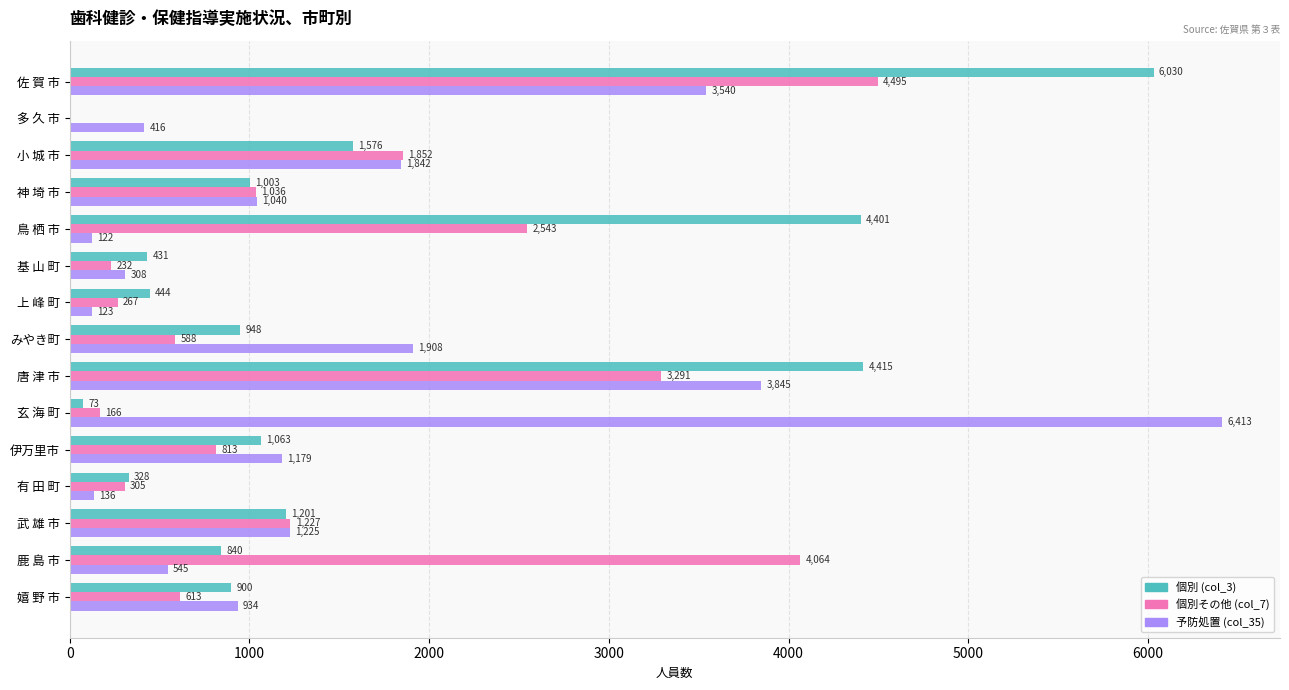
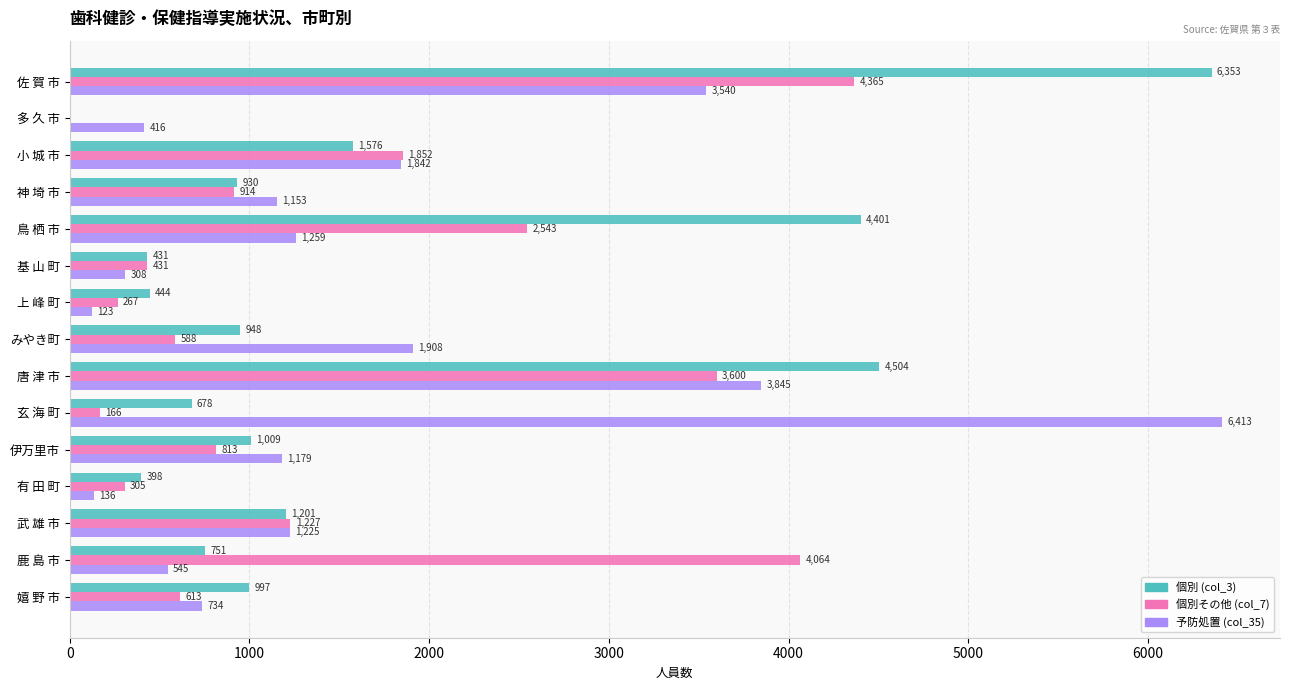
個別 (col_3), 佐 賀 市: 6,030 -> 6,353
個別その他 (col_7), 佐 賀 市: 4,495 -> 4,365
個別 (col_3), 神 埼 市: 1,003 -> 930
個別その他 (col_7), 神 埼 市: 1,036 -> 914
予防処置 (col_35), 神 埼 市: 1,040 -> 1,153
予防処置 (col_35), 鳥 栖 市: 122 -> 1,259
個別その他 (col_7), 基 山 町: 232 -> 431
個別 (col_3), 唐 津 市: 4,415 -> 4,504
個別その他 (col_7), 唐 津 市: 3,291 -> 3,600
個別 (col_3), 玄 海 町: 73 -> 678
個別 (col_3), 伊万里市: 1,063 -> 1,009
個別 (col_3), 有 田 町: 328 -> 398
個別 (col_3), 鹿 島 市: 840 -> 751
個別 (col_3), 嬉 野 市: 900 -> 997
予防処置 (col_35), 嬉 野 市: 934 -> 734
